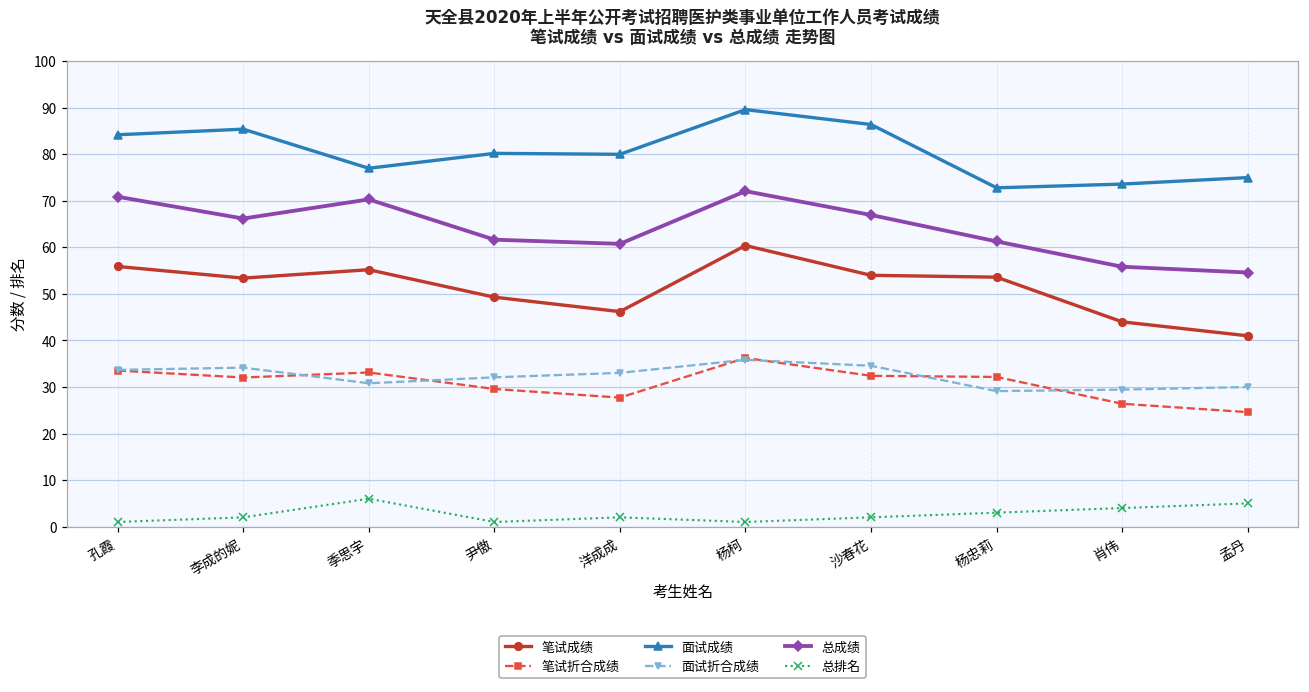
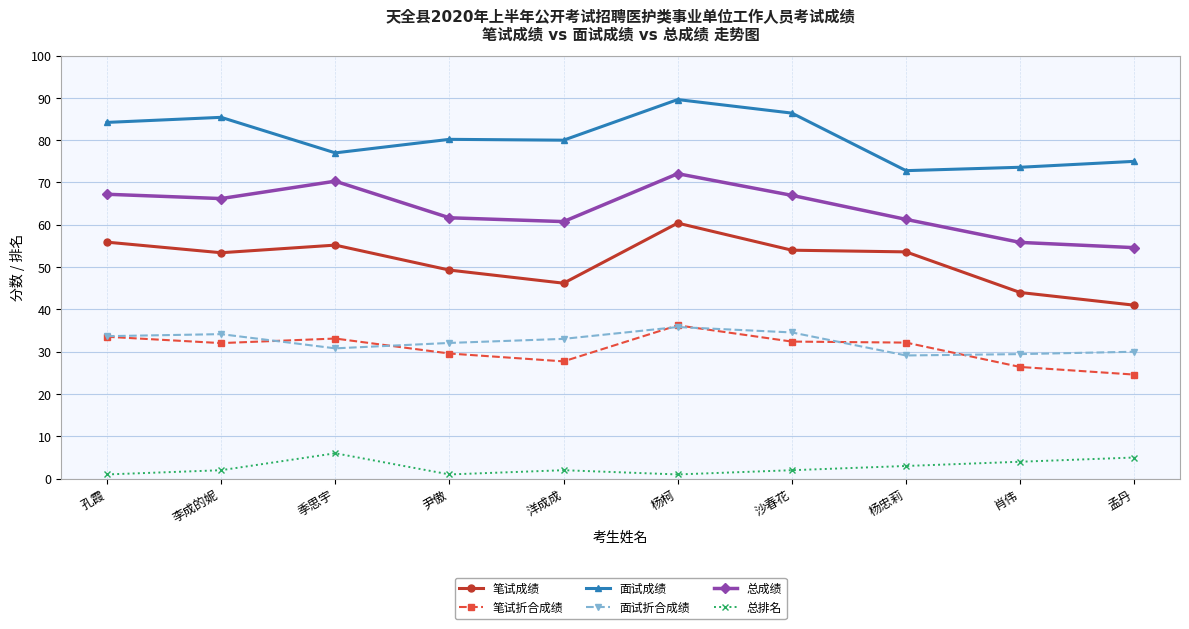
总成绩, 孔霞: 71 -> 67
